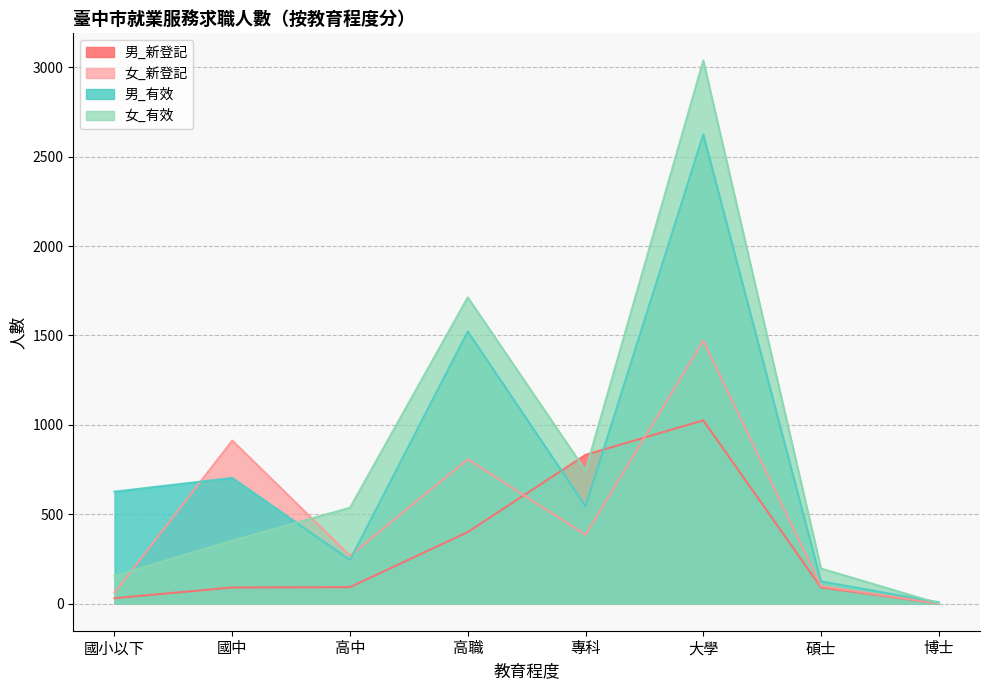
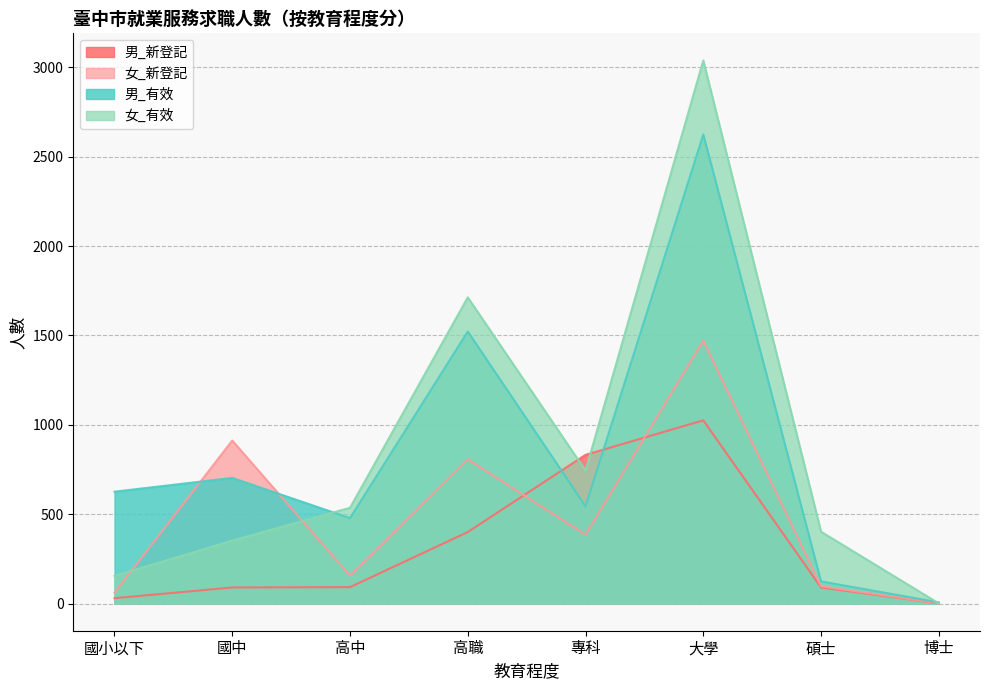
女_新登記, 高中: 270 -> 160
男_有效, 高中: 240 -> 480
女_有效, 碩士: 200 -> 400
